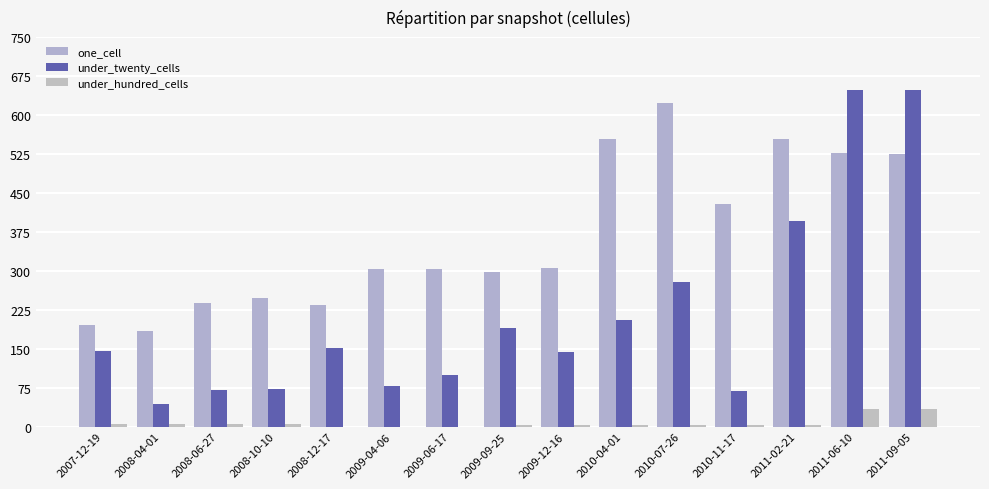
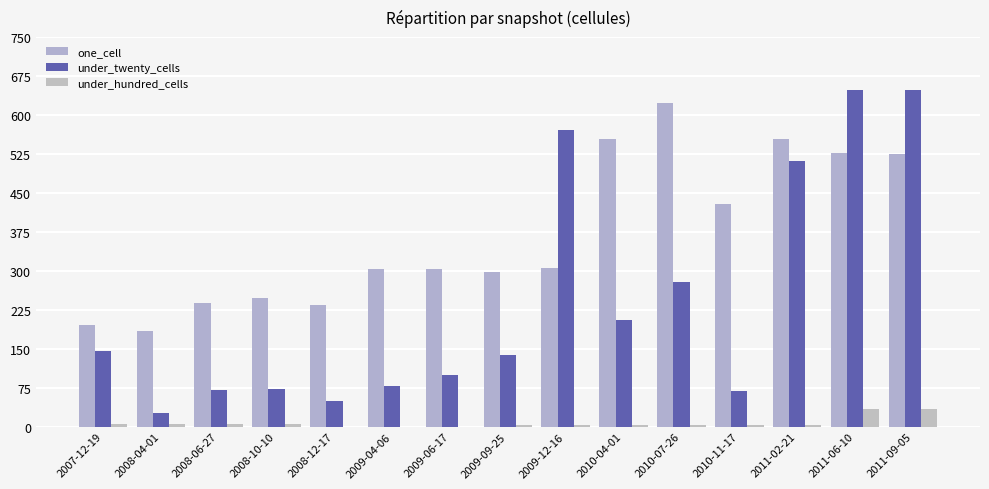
under_twenty_cells, 2008-04-01: 40 -> 30
under_twenty_cells, 2008-12-17: 150 -> 50
under_twenty_cells, 2009-09-25: 190 -> 140
under_twenty_cells, 2009-12-16: 140 -> 570
under_twenty_cells, 2011-02-21: 400 -> 510
